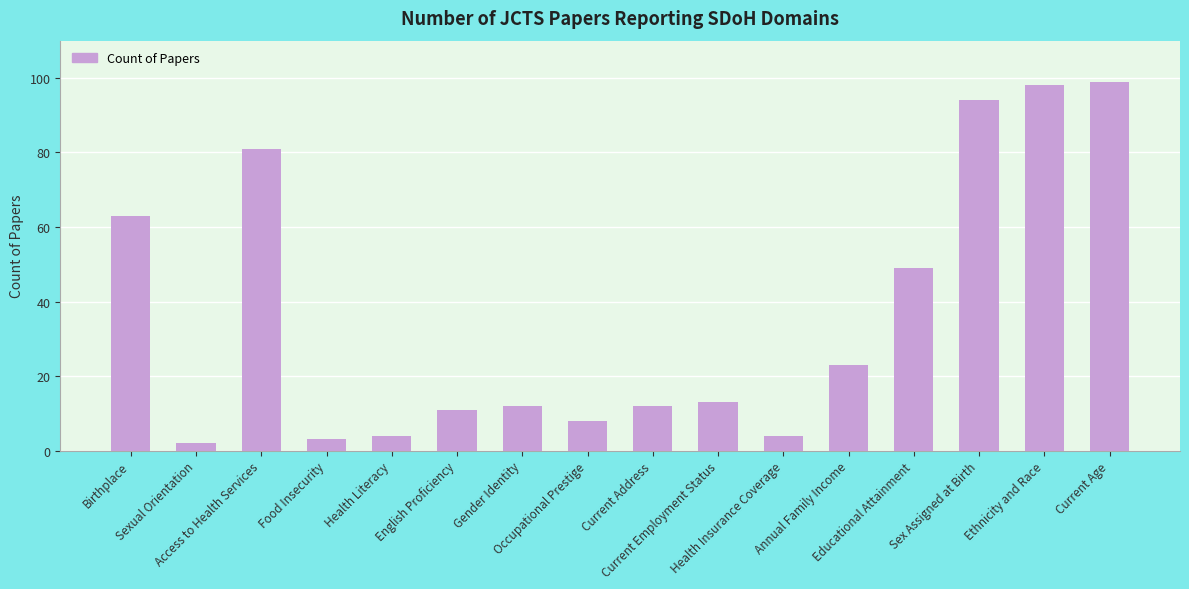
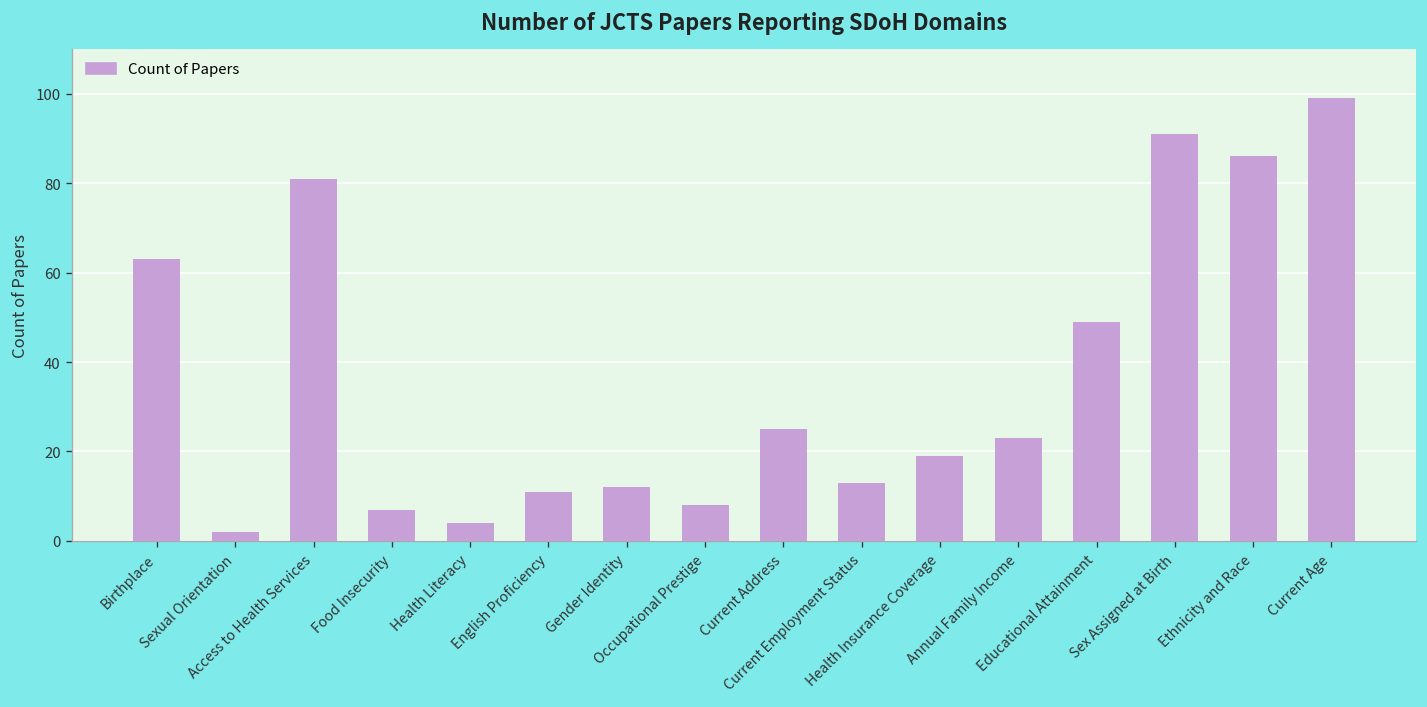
Food Insecurity: 3 -> 7
Current Address: 12 -> 25
Health Insurance Coverage: 4 -> 19
Sex Assigned at Birth: 94 -> 91
Ethnicity and Race: 98 -> 86
